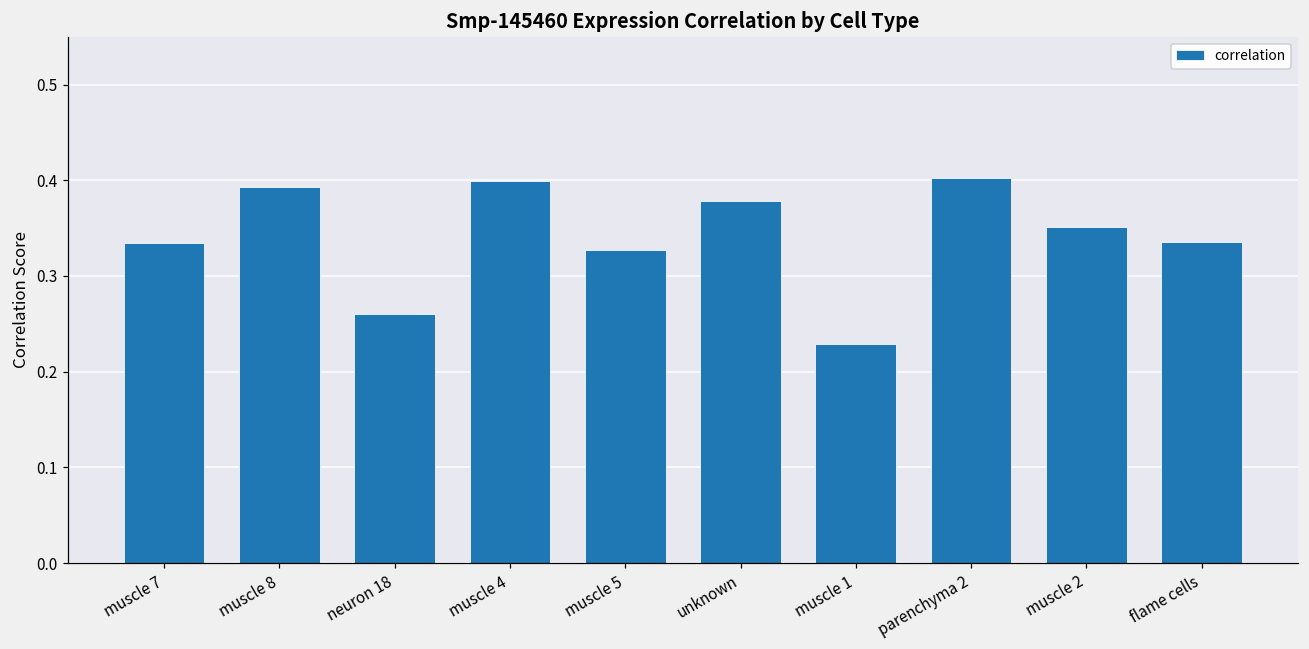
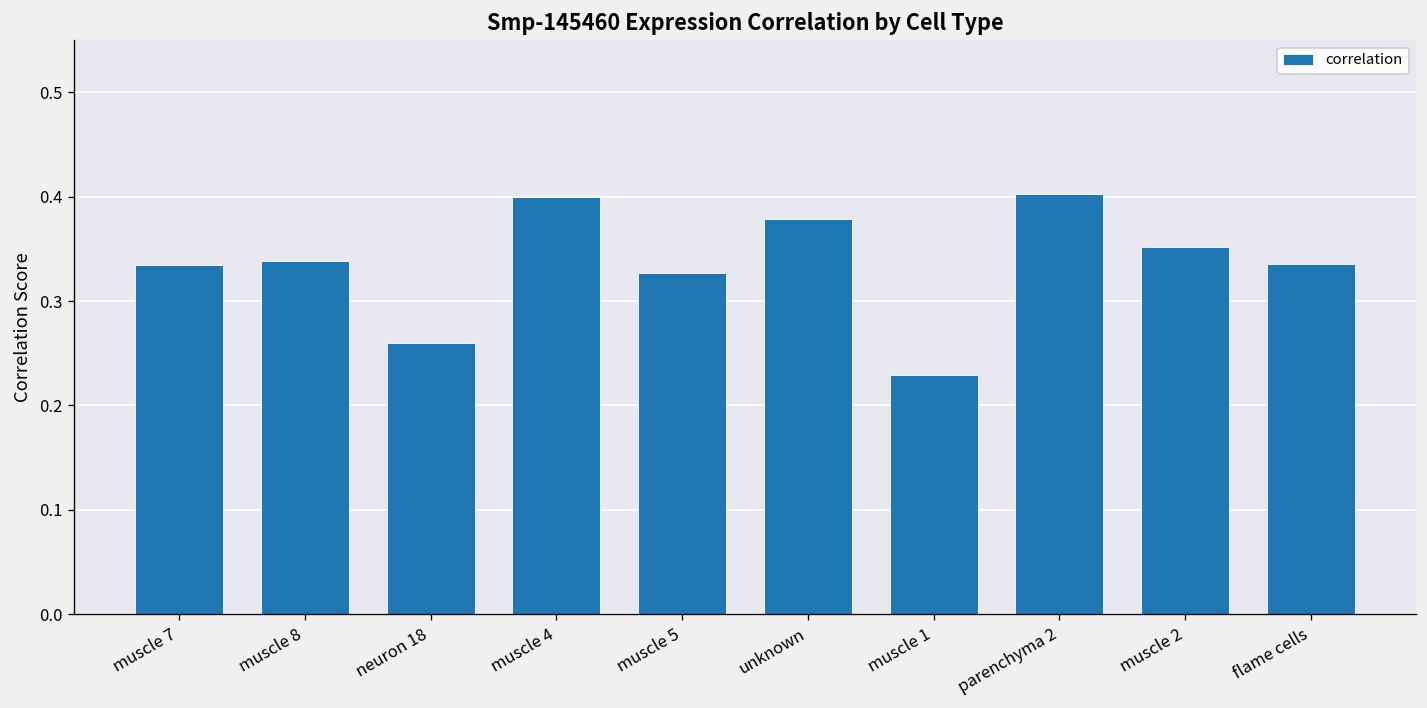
muscle 8: 0.39 -> 0.34
